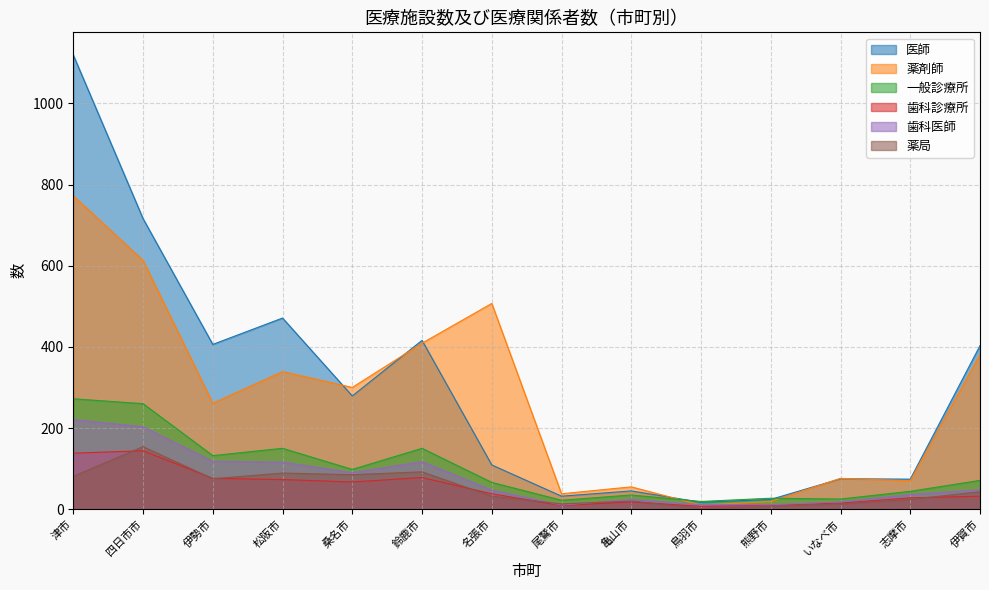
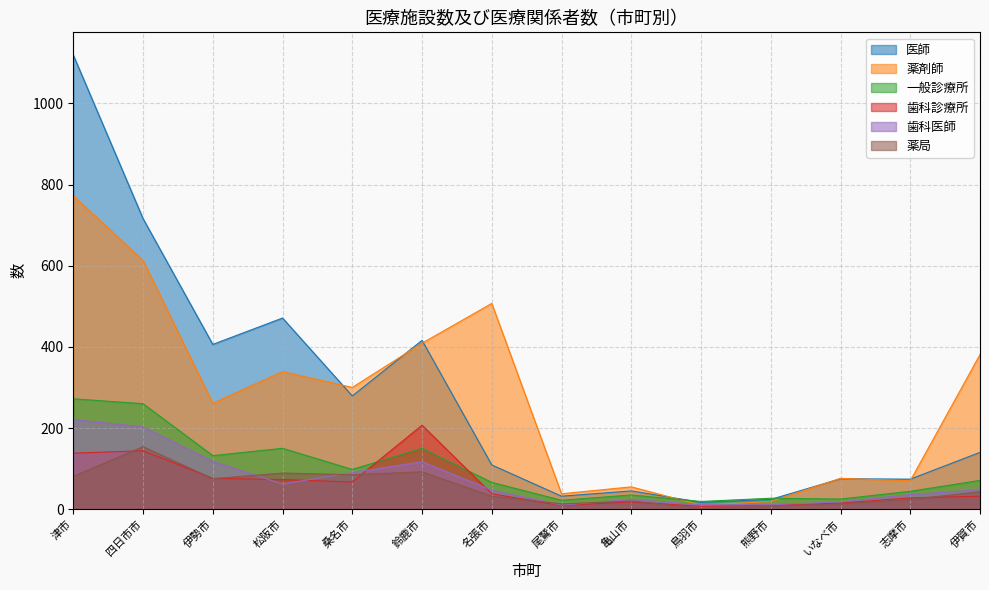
歯科医師, 松阪市: 120 -> 60
歯科診療所, 鈴鹿市: 80 -> 210
医師, 伊賀市: 400 -> 140
